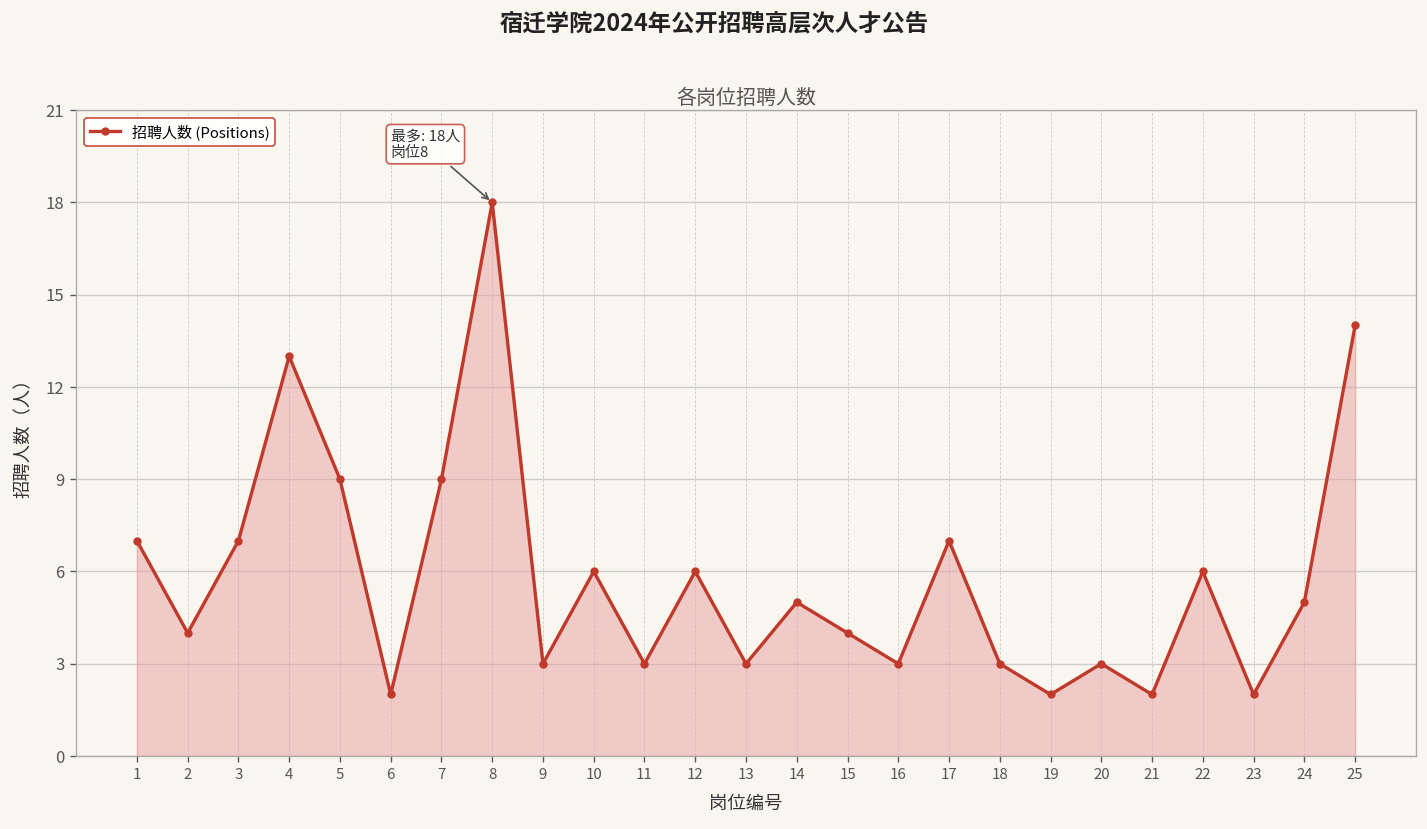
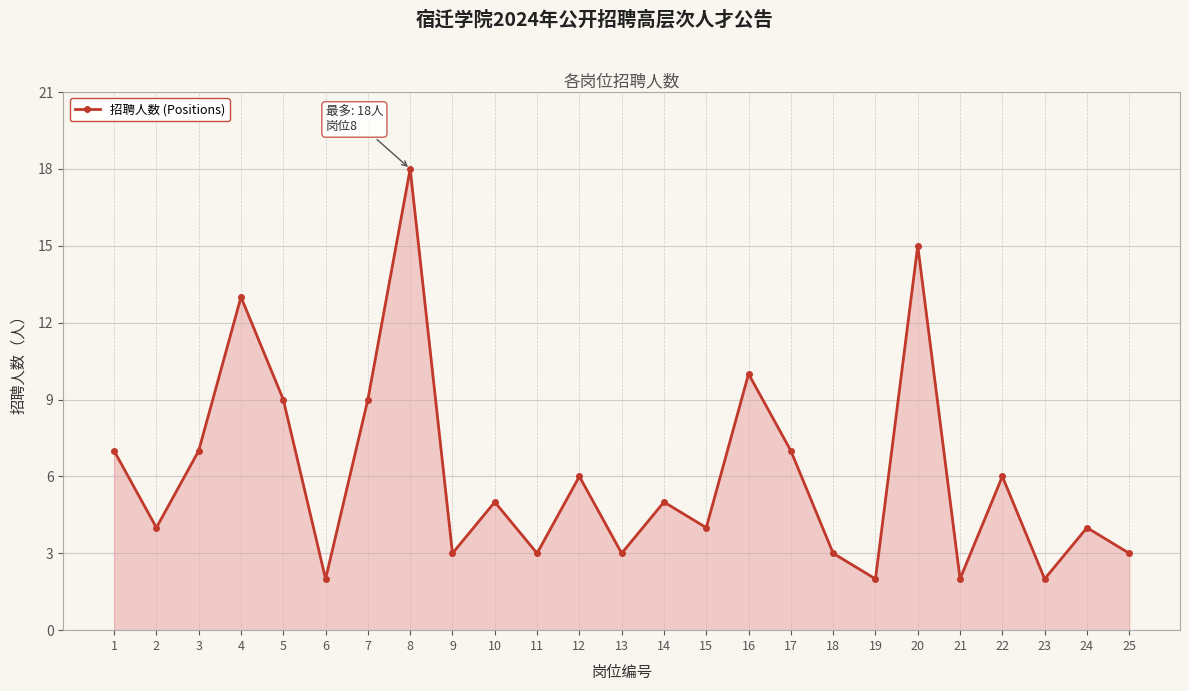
10: 6 -> 5
16: 3 -> 10
20: 3 -> 15
24: 5 -> 4
25: 14 -> 3
